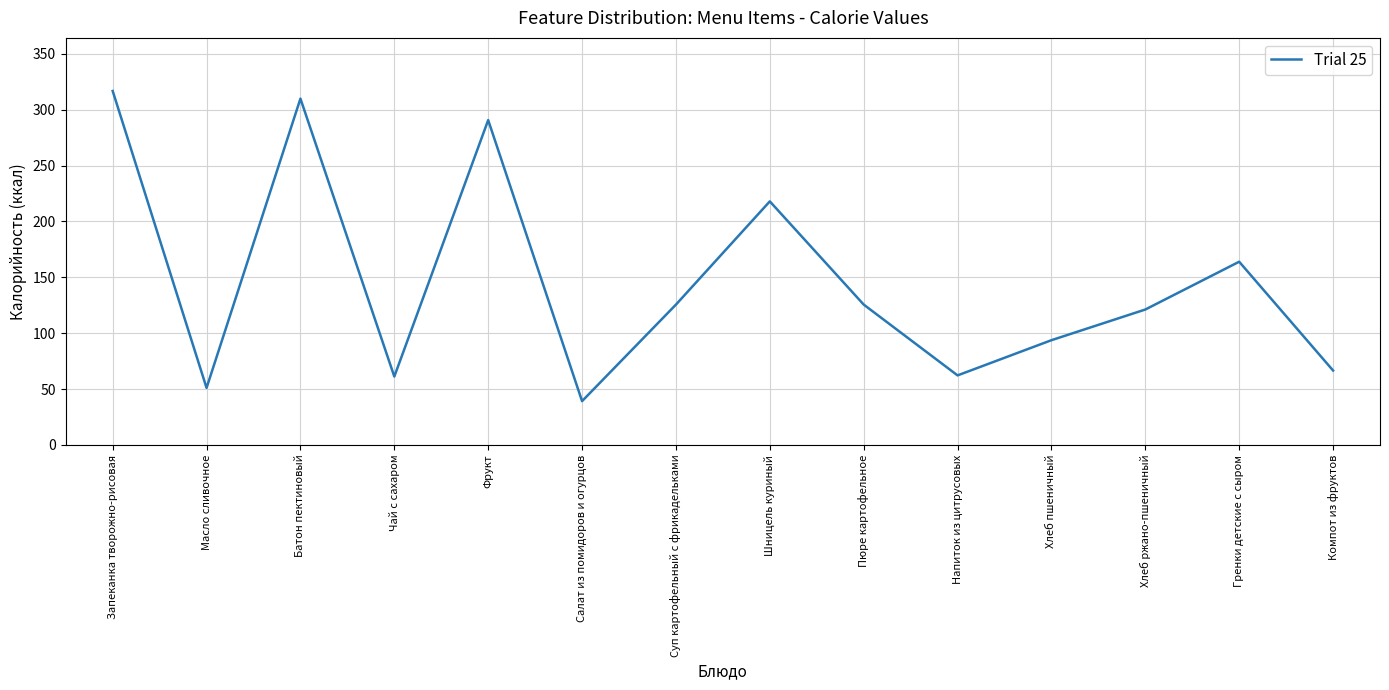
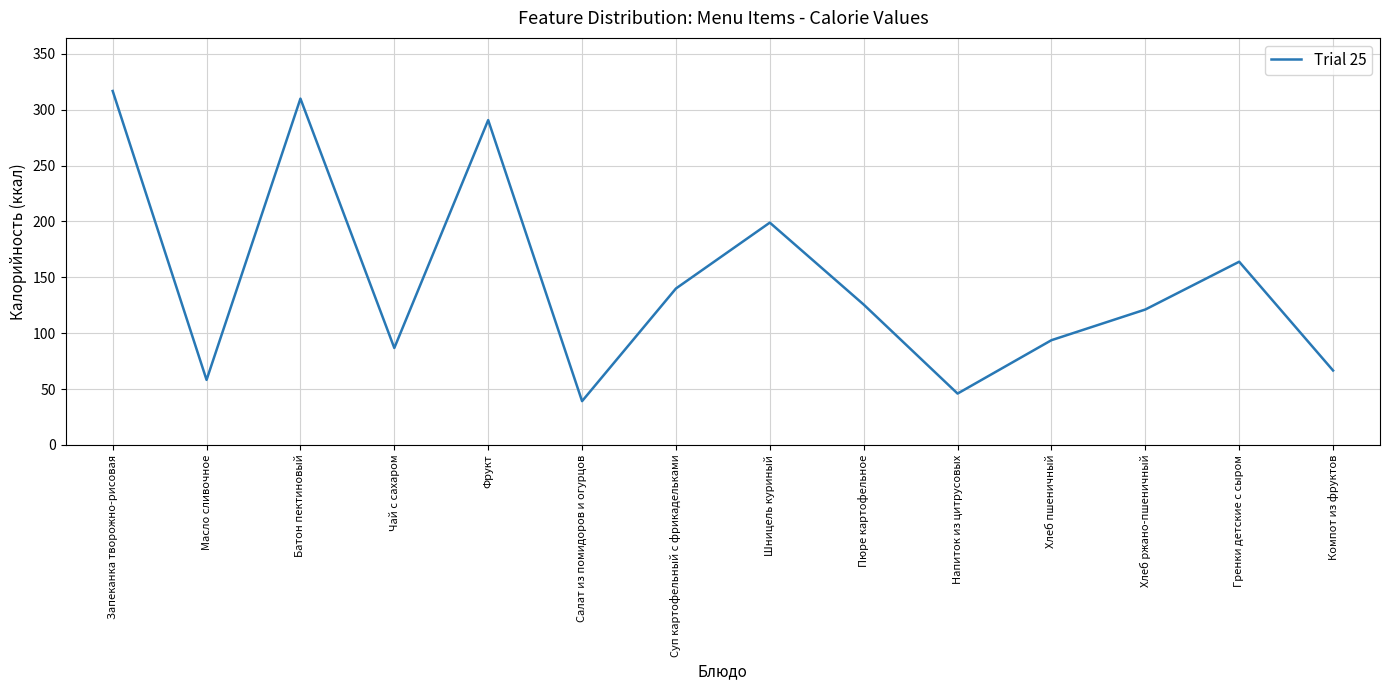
Масло сливочное: 51 -> 58
Чай с сахаром: 61 -> 87
Суп картофельный с фрикадельками: 126 -> 140
Шницель куриный: 218 -> 199
Напиток из цитрусовых: 62 -> 46
